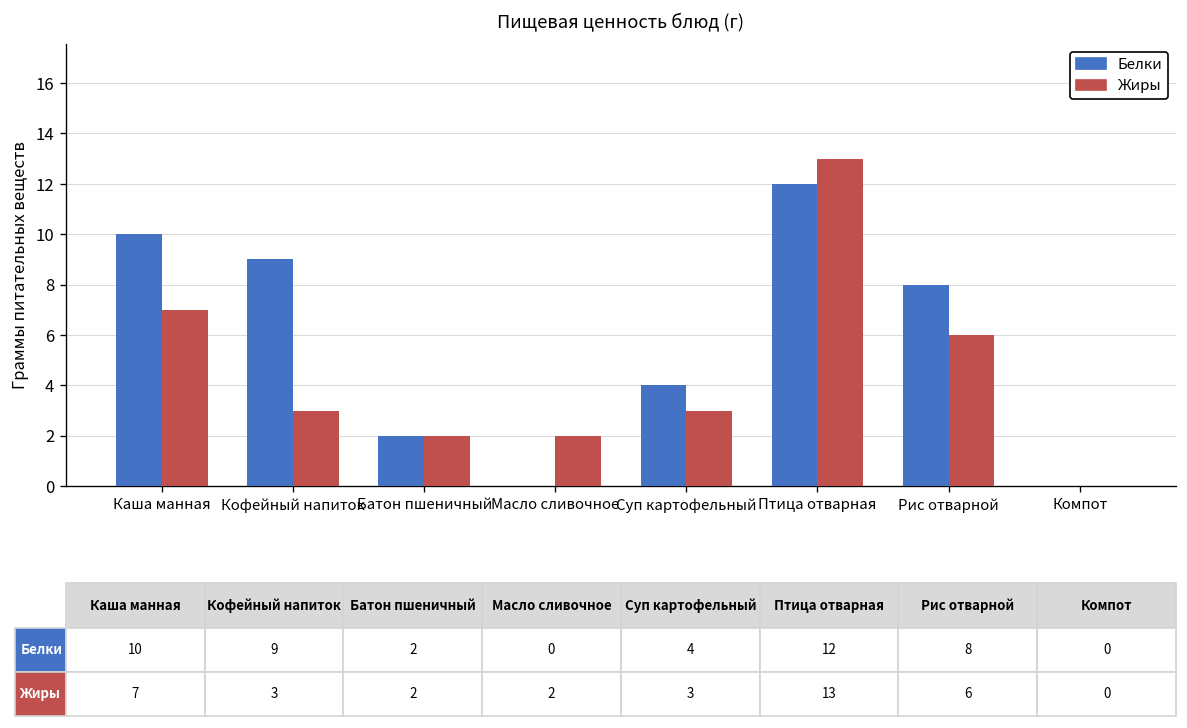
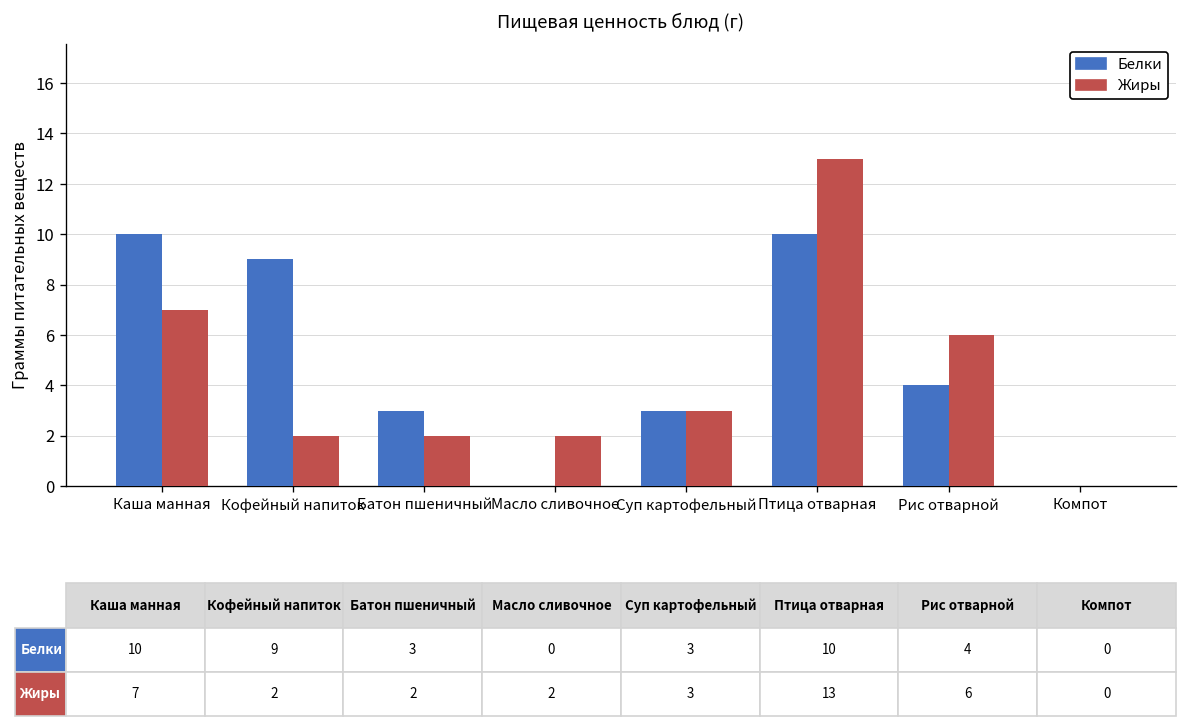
Жиры, Кофейный напиток: 3 -> 2
Белки, Батон пшеничный: 2 -> 3
Белки, Суп картофельный: 4 -> 3
Белки, Птица отварная: 12 -> 10
Белки, Рис отварной: 8 -> 4
